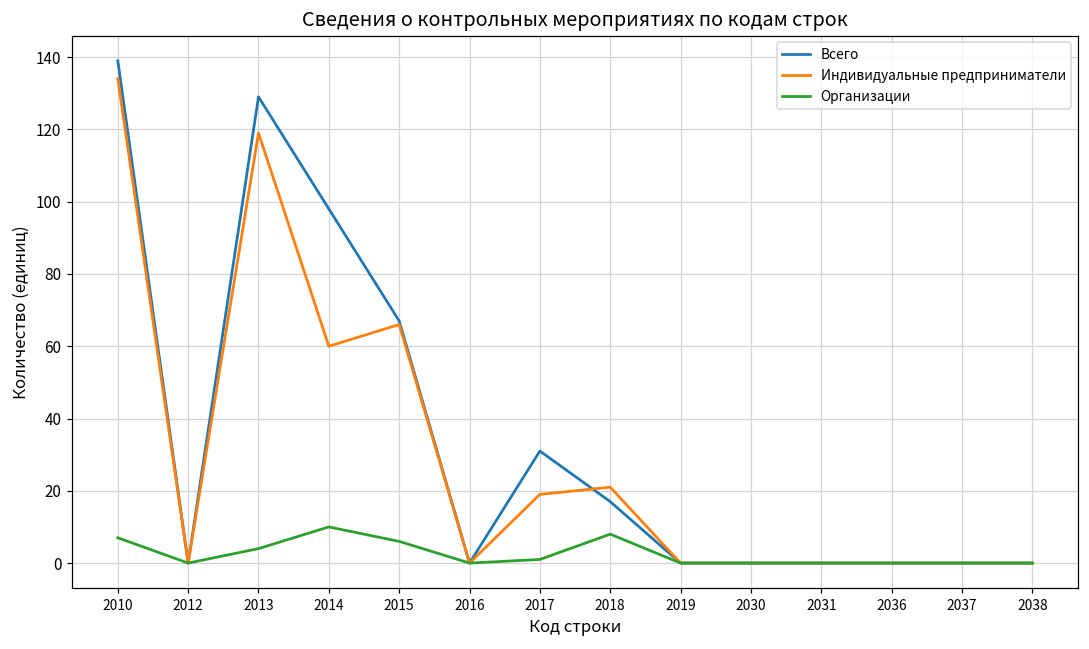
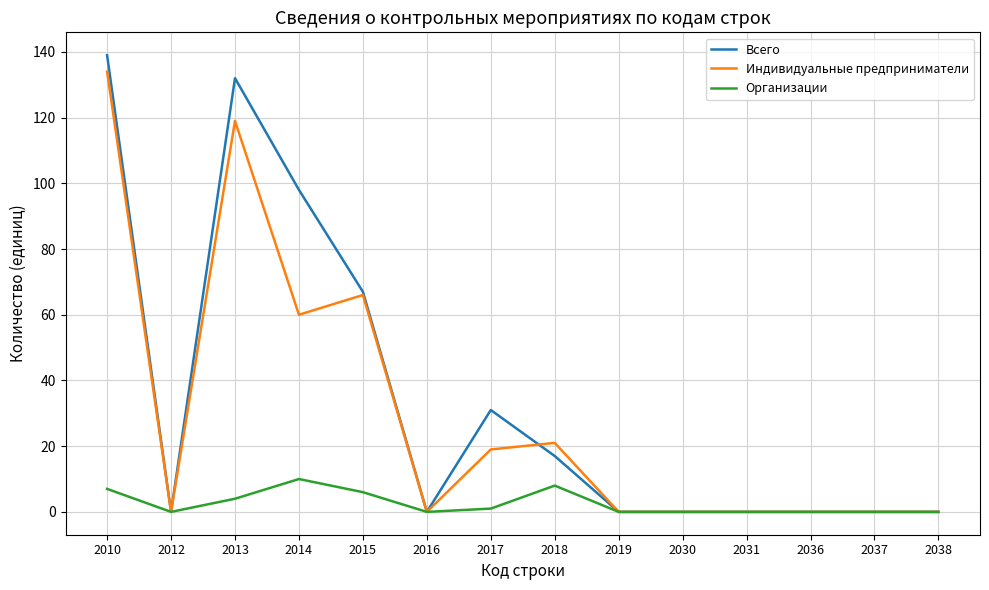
Всего, 2013: 129 -> 132
